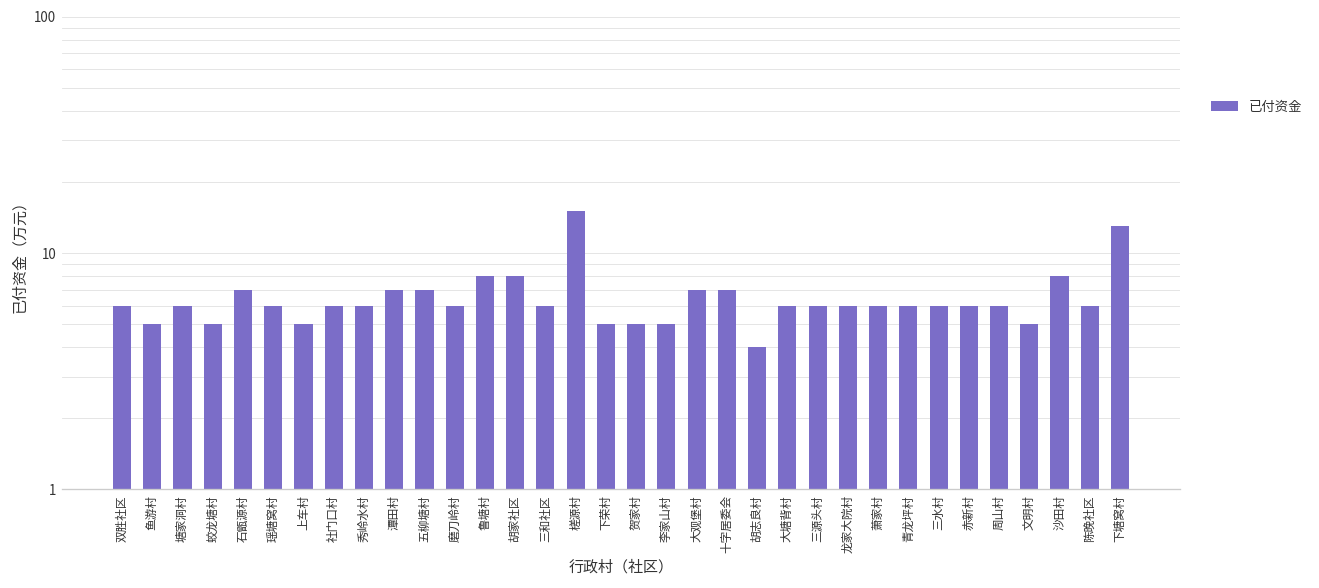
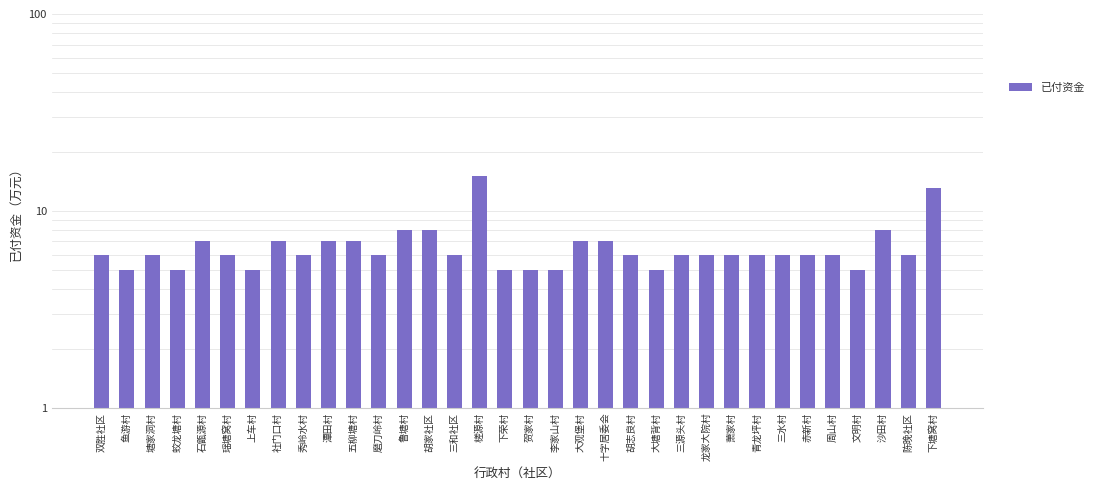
社门口村: 6 -> 7
胡志良村: 4 -> 6
大塘背村: 6 -> 5
